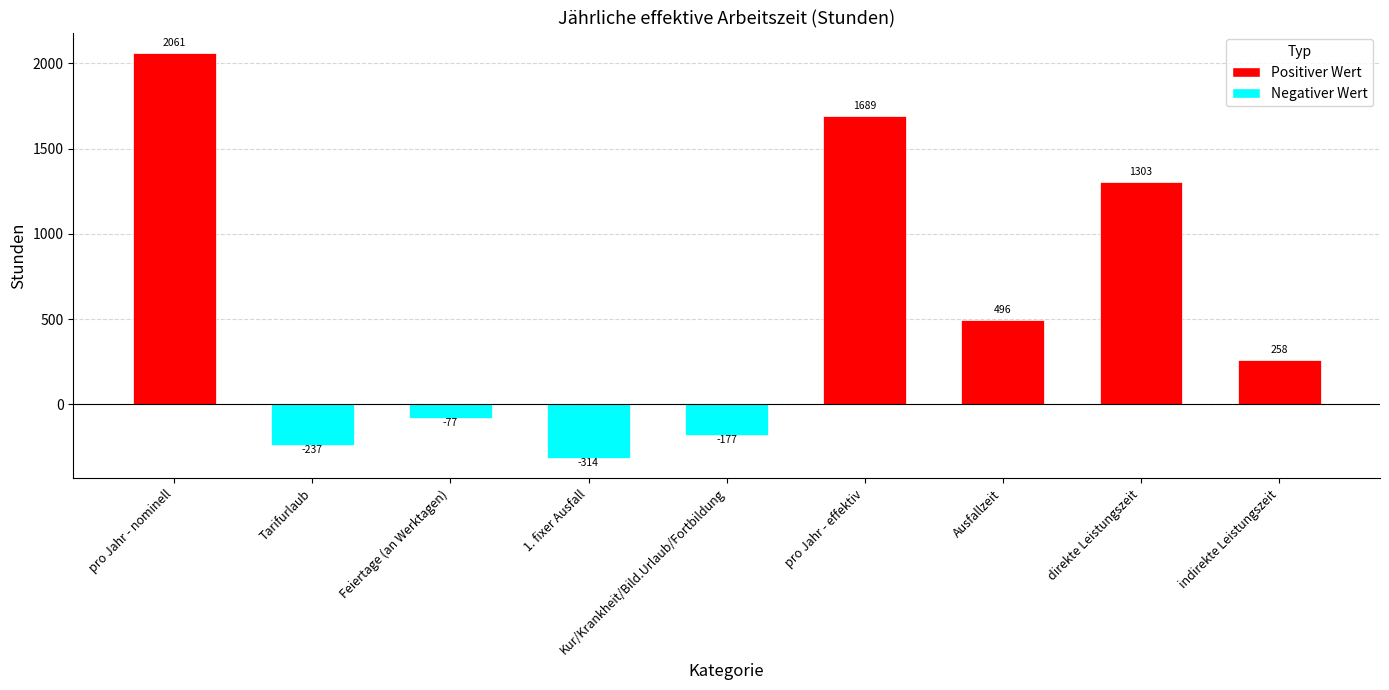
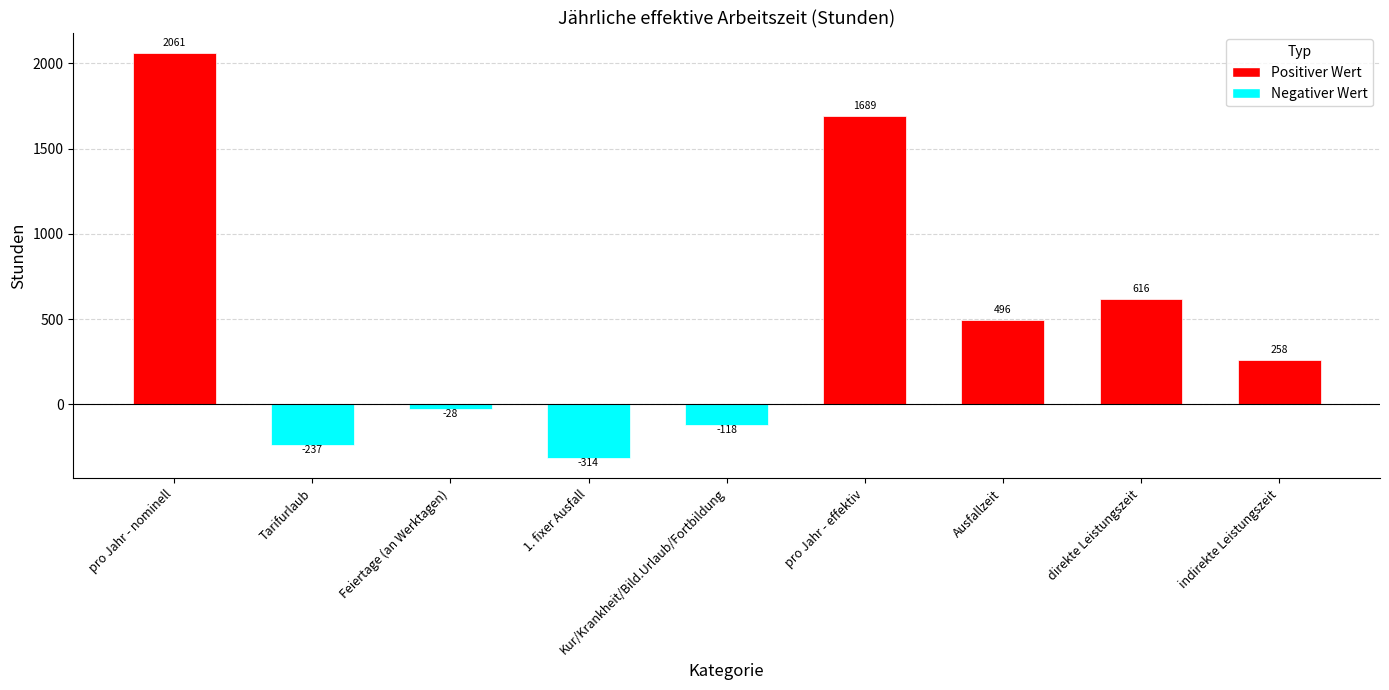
Feiertage (an Werktagen): -77 -> -28
Kur/Krankheit/Bild.Urlaub/Fortbildung: -177 -> -118
direkte Leistungszeit: 1303 -> 616
